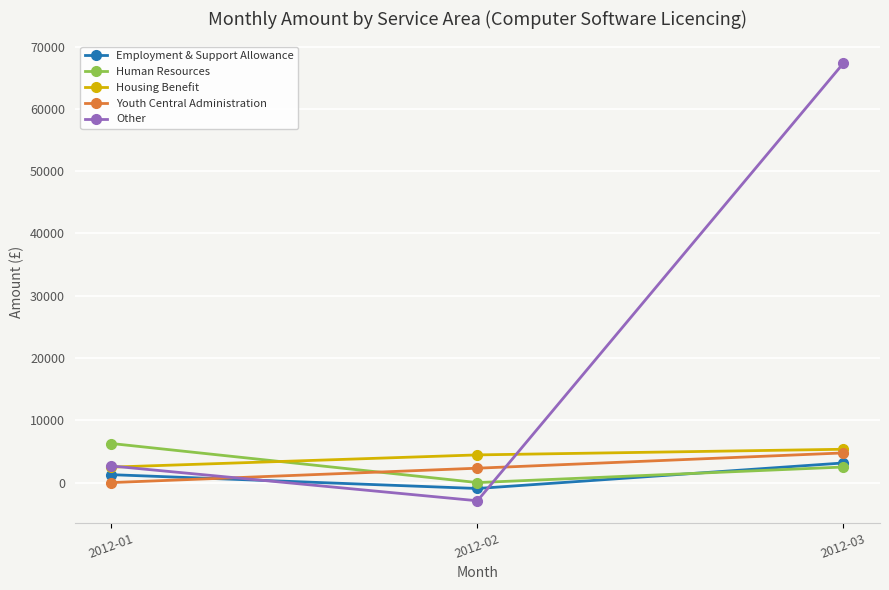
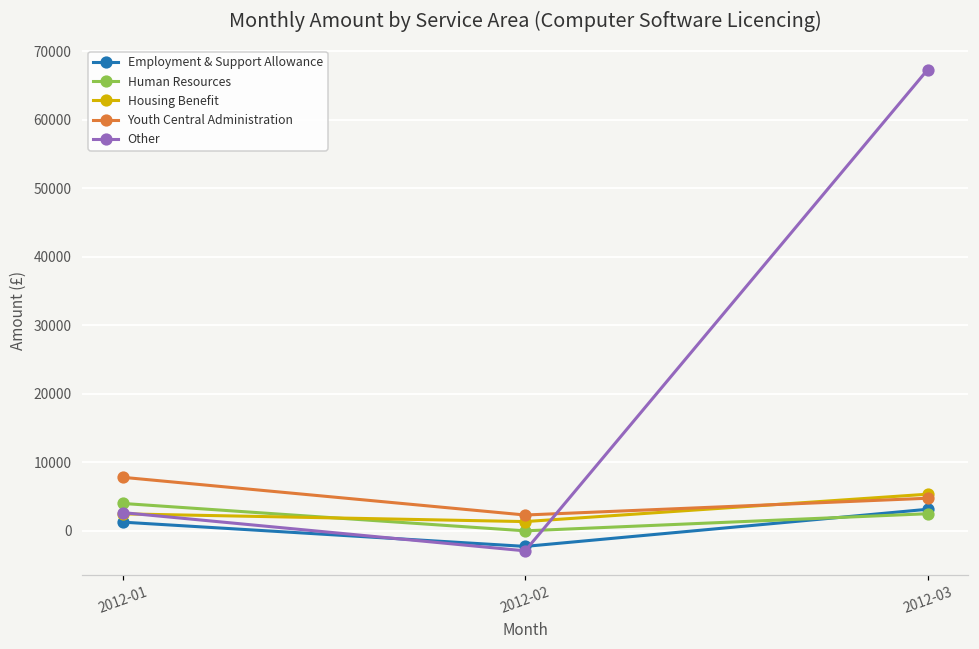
Human Resources, 2012-01: 6000 -> 4000
Youth Central Administration, 2012-01: 0 -> 8000
Employment & Support Allowance, 2012-02: -1000 -> -2000
Housing Benefit, 2012-02: 4000 -> 1000
